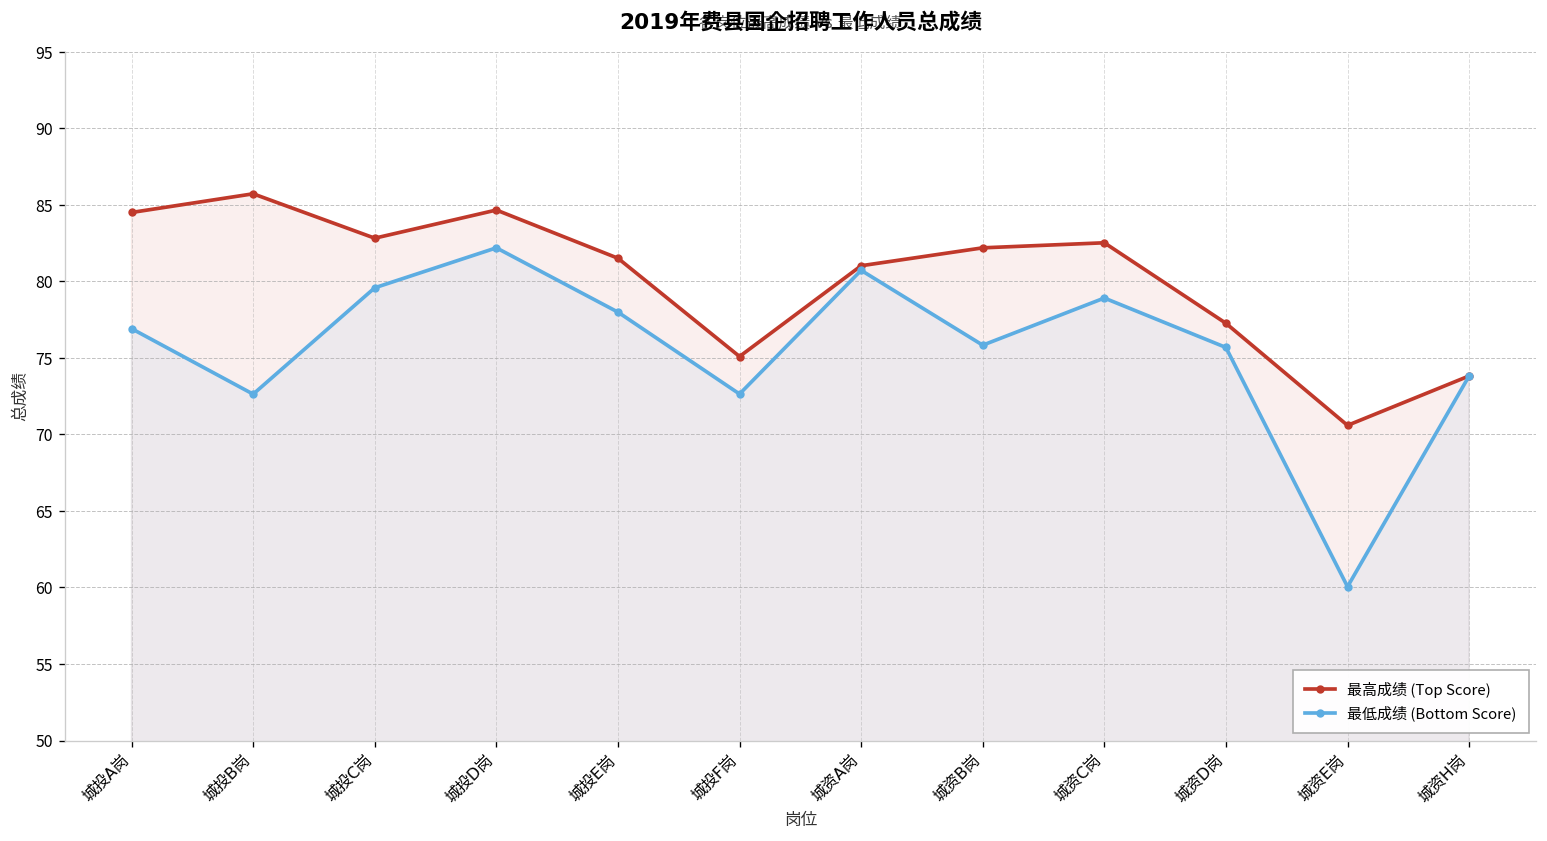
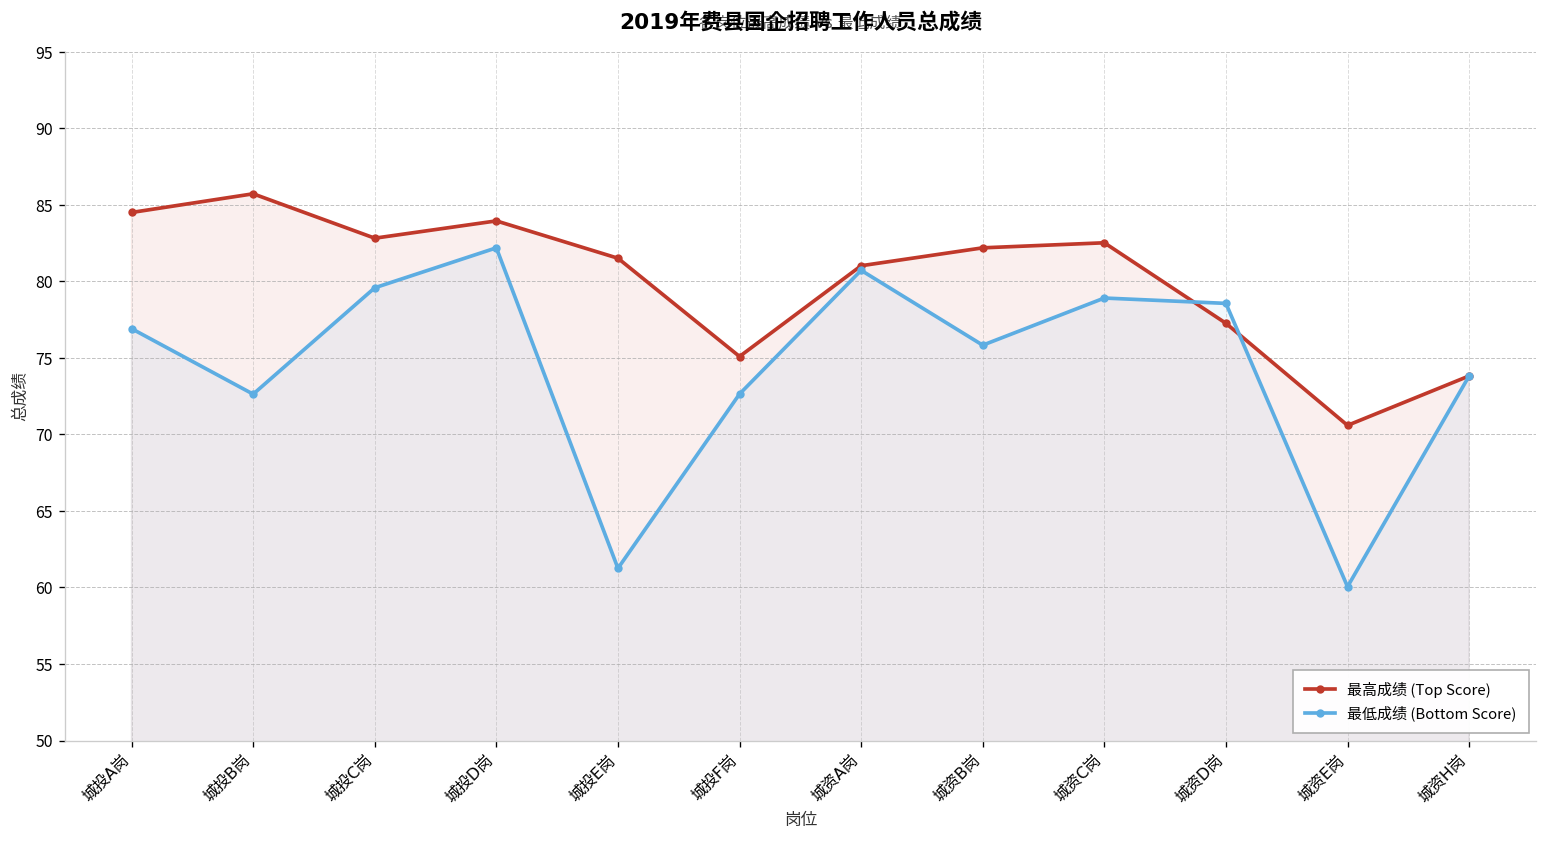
最高成绩 (Top Score), 城投D岗: 84.7 -> 84.0
最低成绩 (Bottom Score), 城投E岗: 78.0 -> 61.3
最低成绩 (Bottom Score), 城资D岗: 75.7 -> 78.6
